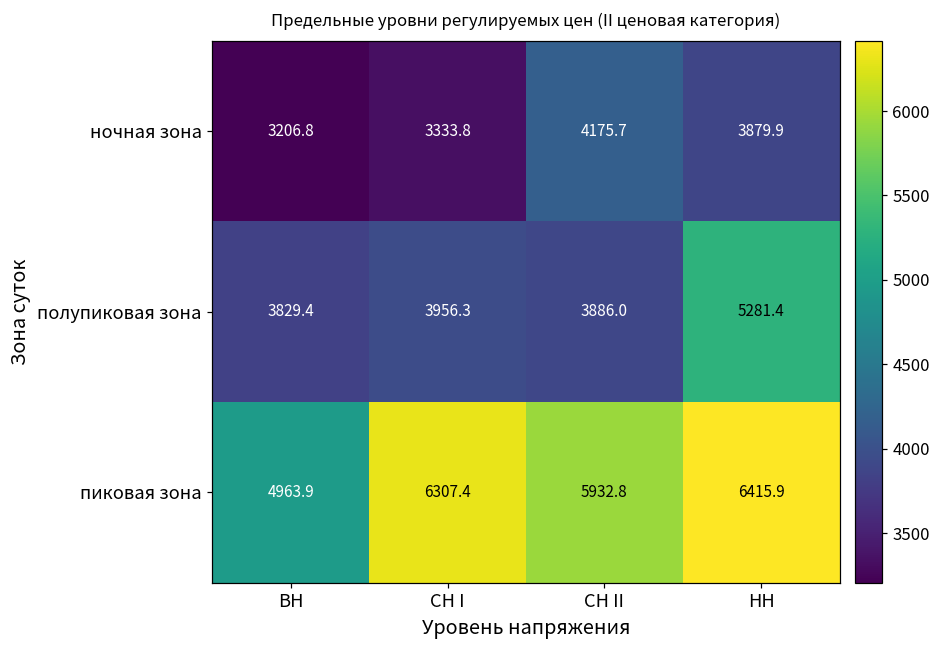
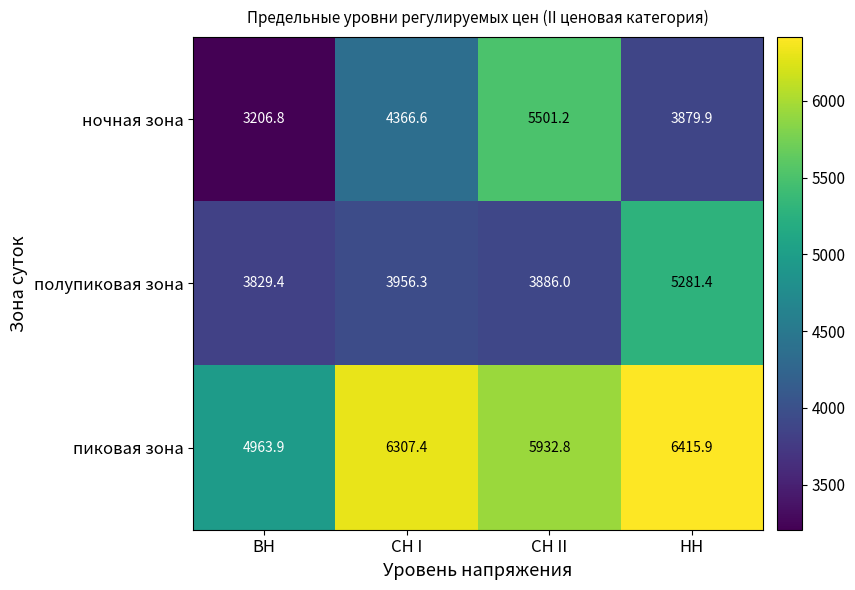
ночная зона, СН I: 3333.8 -> 4366.6
ночная зона, СН II: 4175.7 -> 5501.2
